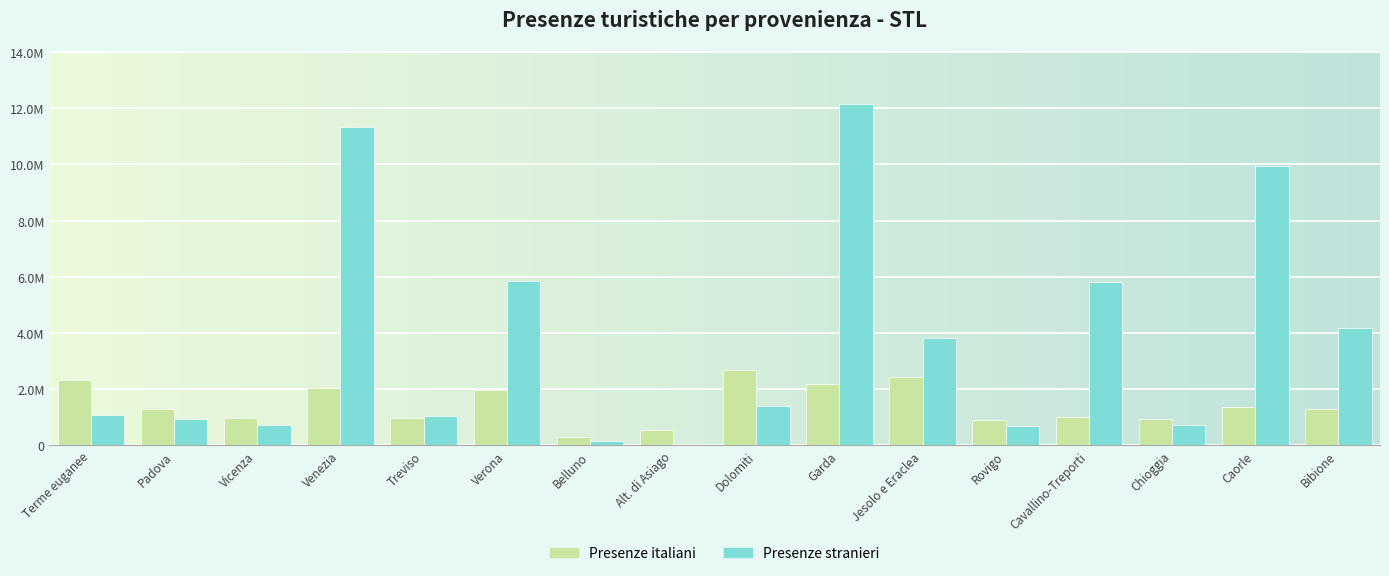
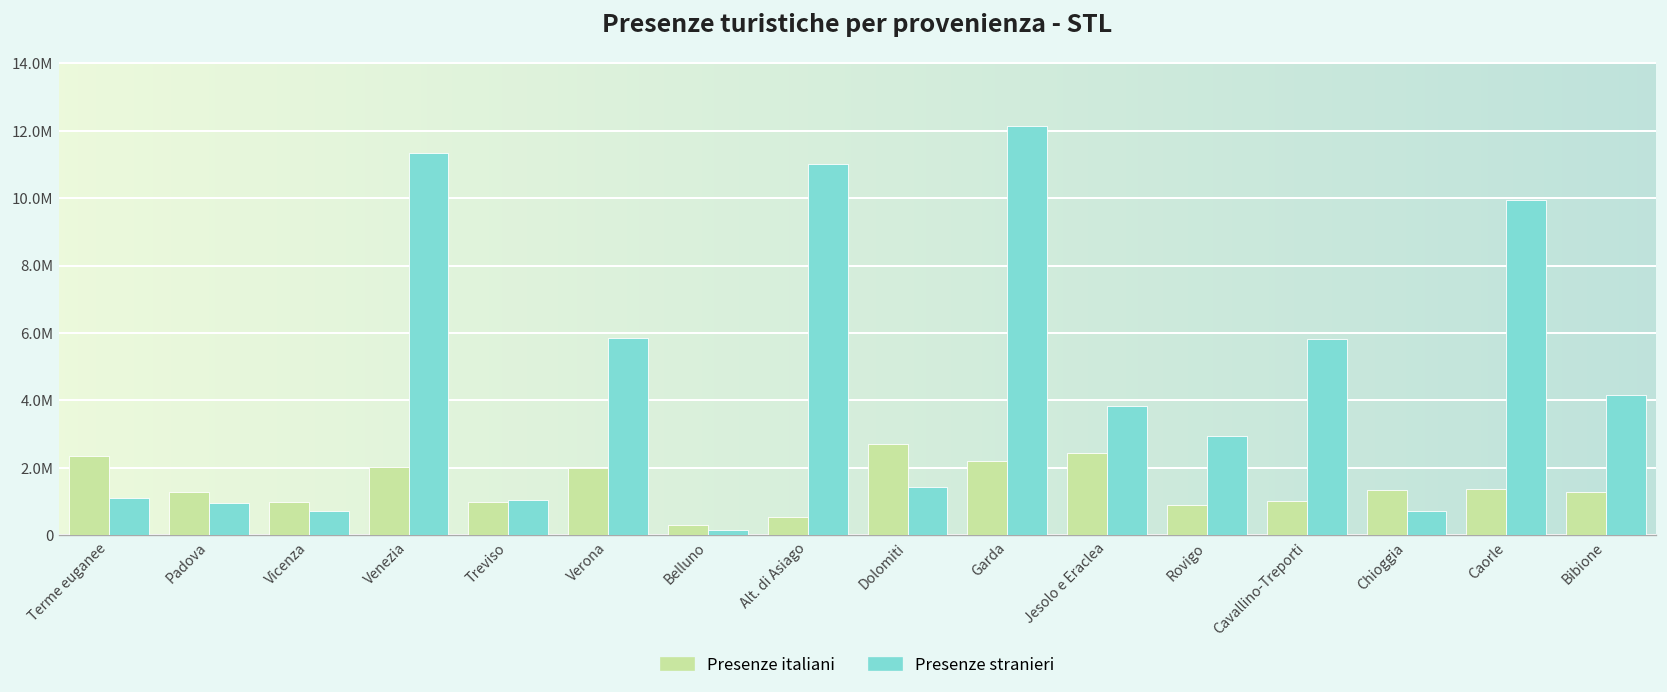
Presenze stranieri, Alt. di Asiago: 0 -> 11000000
Presenze stranieri, Rovigo: 700000 -> 2900000
Presenze italiani, Chioggia: 900000 -> 1300000
